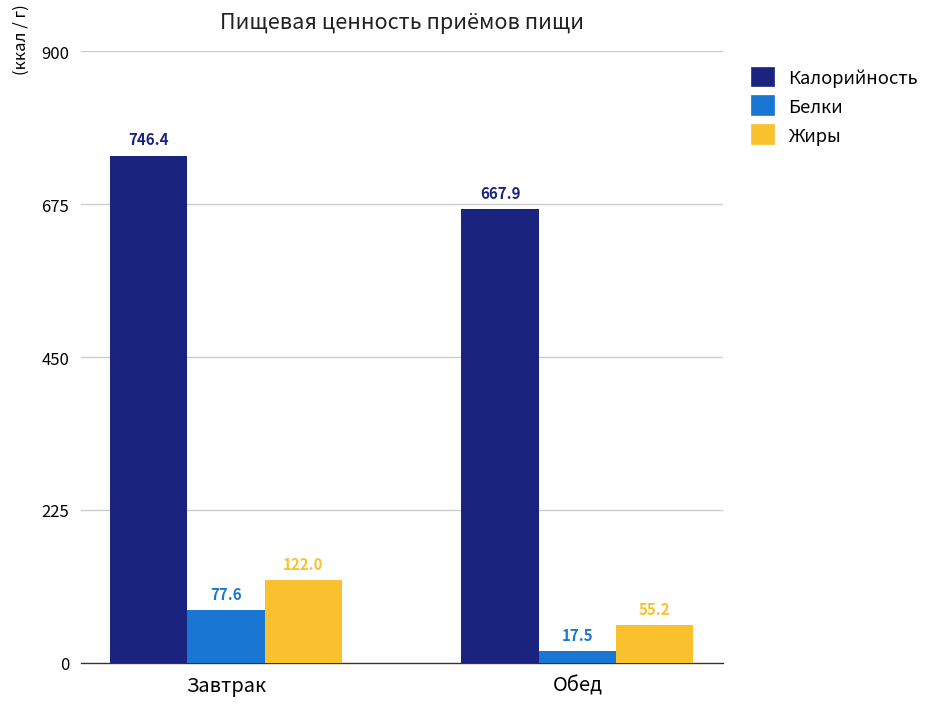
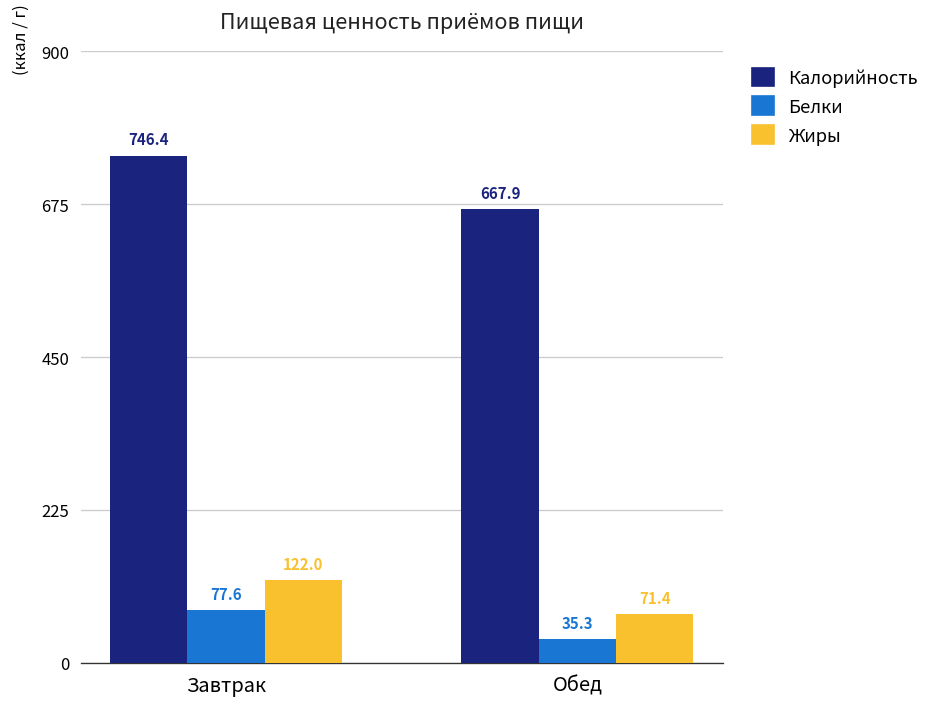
Белки, Обед: 17.5 -> 35.3
Жиры, Обед: 55.2 -> 71.4
